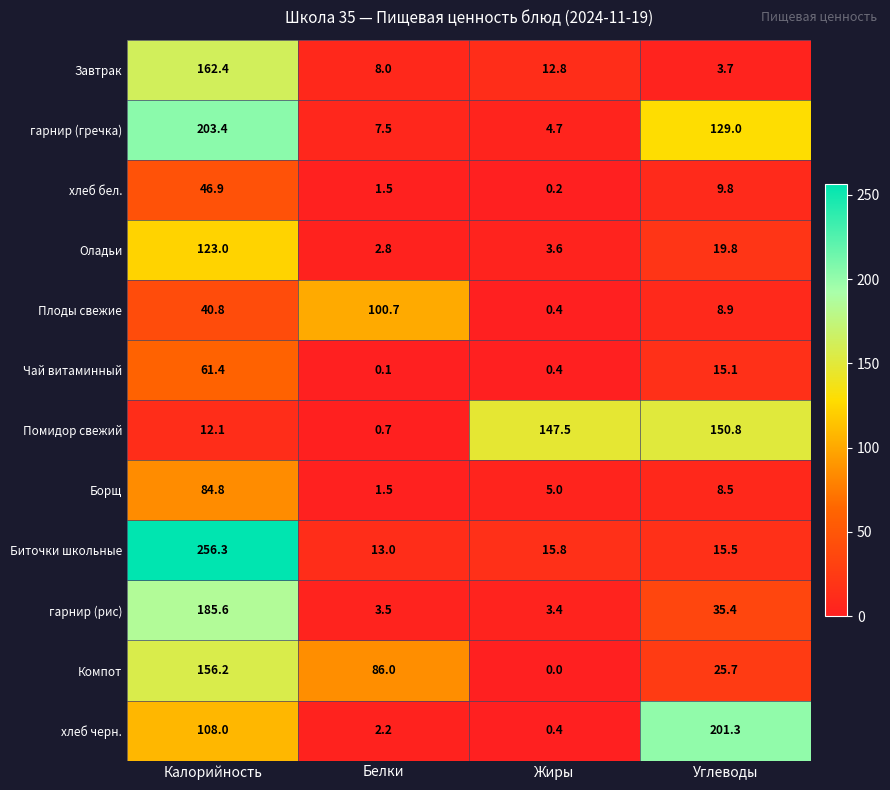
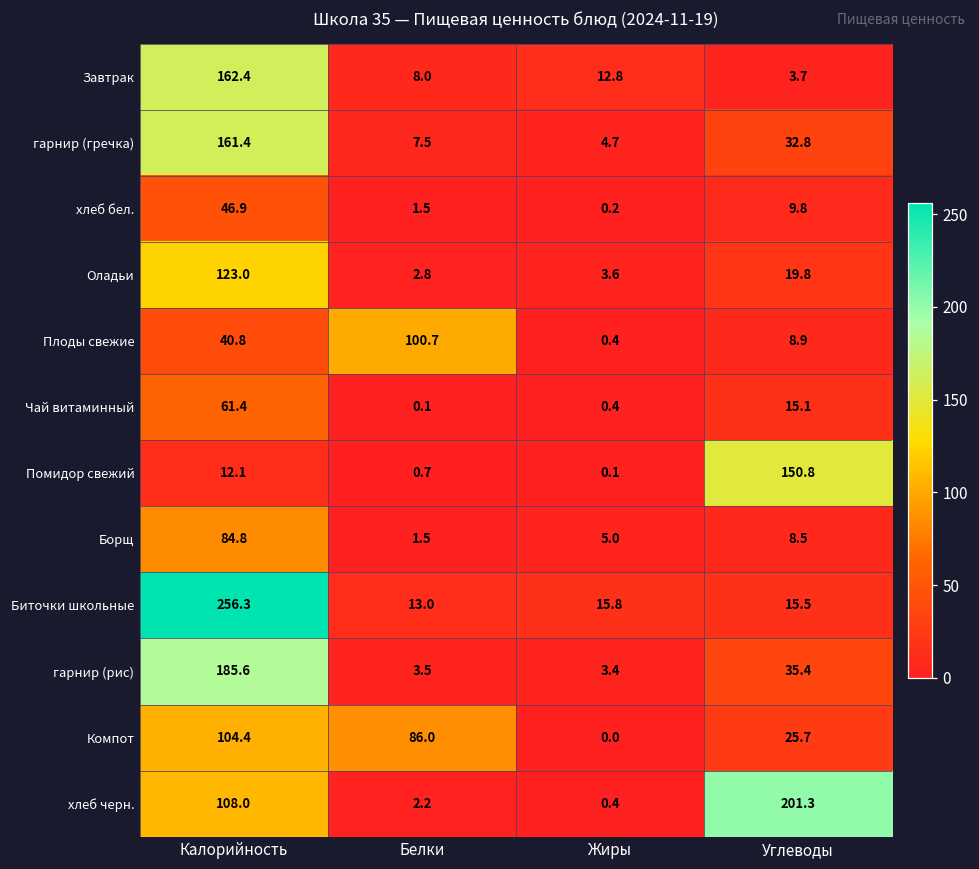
гарнир (гречка), Калорийность: 203.4 -> 161.4
гарнир (гречка), Углеводы: 129.0 -> 32.8
Помидор свежий, Жиры: 147.5 -> 0.1
Компот, Калорийность: 156.2 -> 104.4
